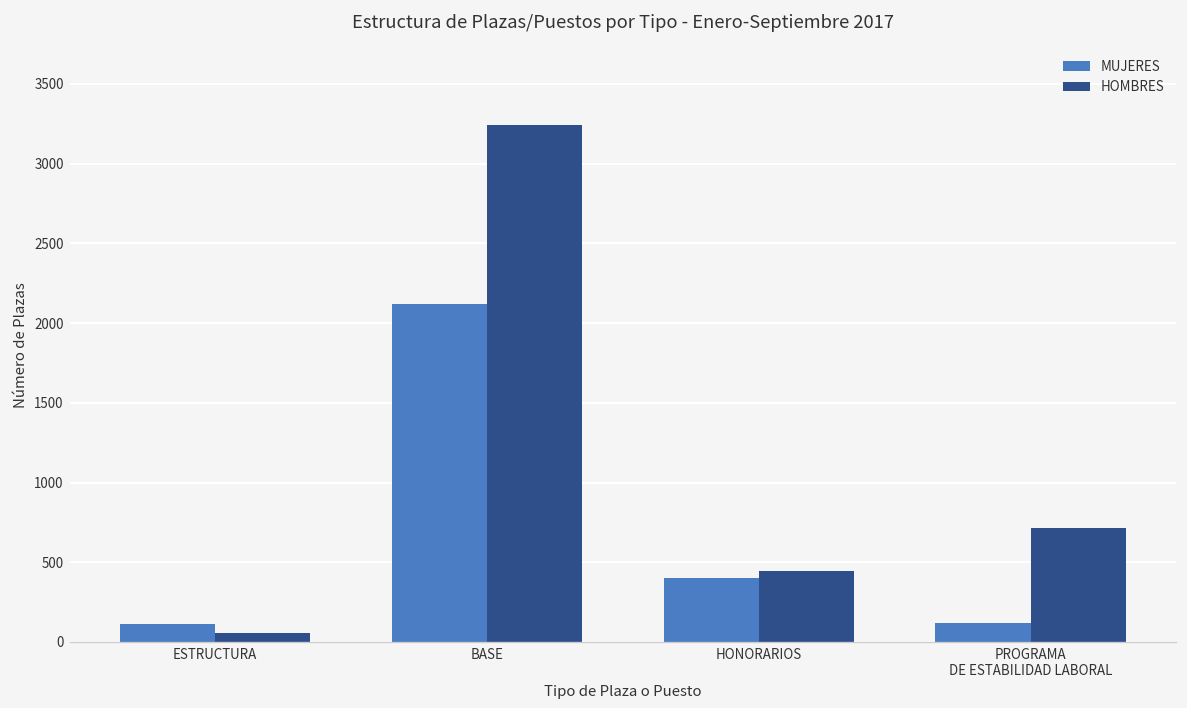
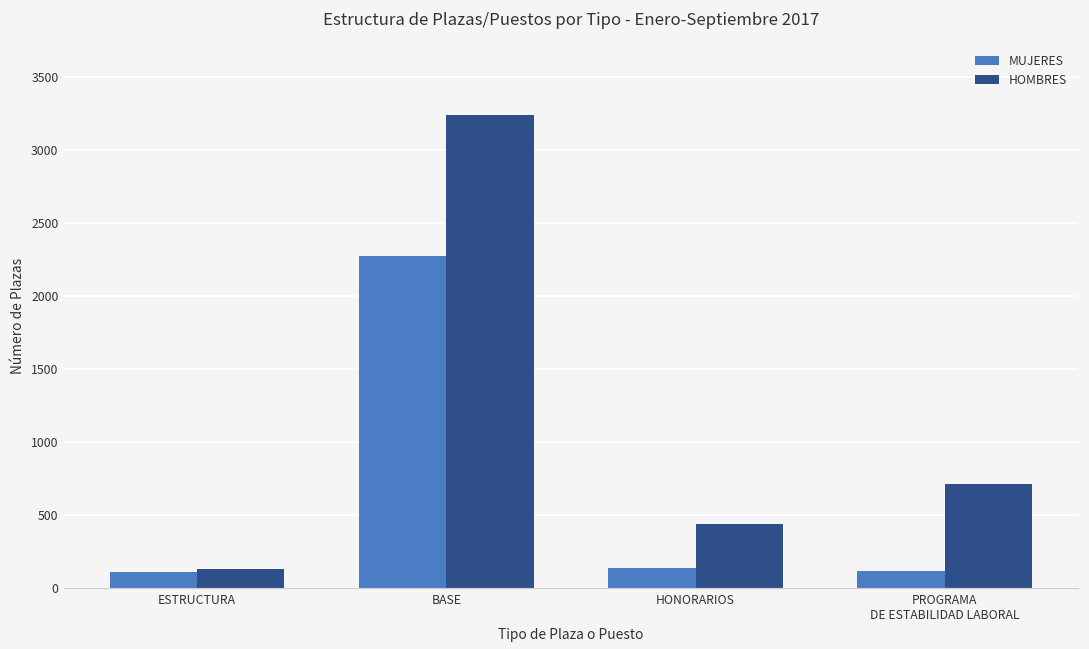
HOMBRES, ESTRUCTURA: 60 -> 130
MUJERES, BASE: 2120 -> 2280
MUJERES, HONORARIOS: 400 -> 140
